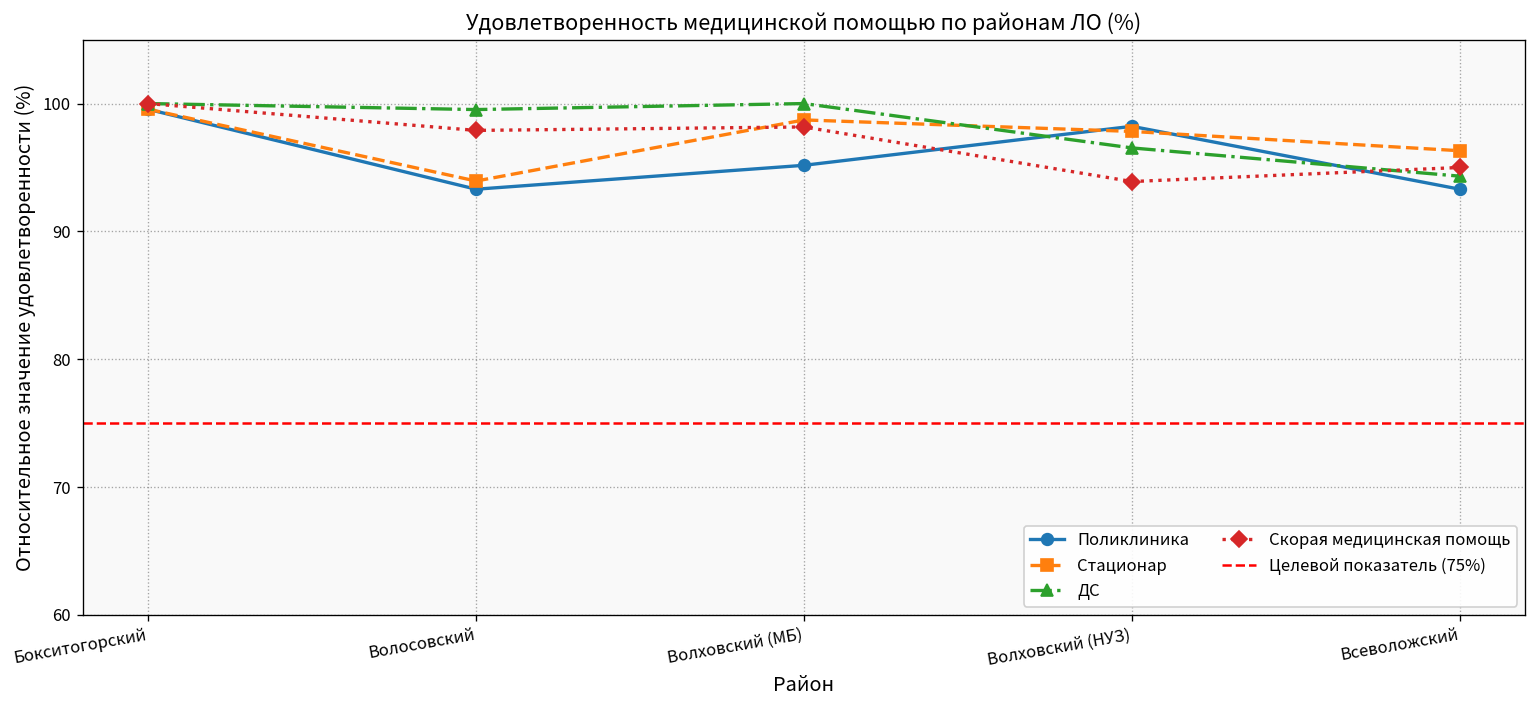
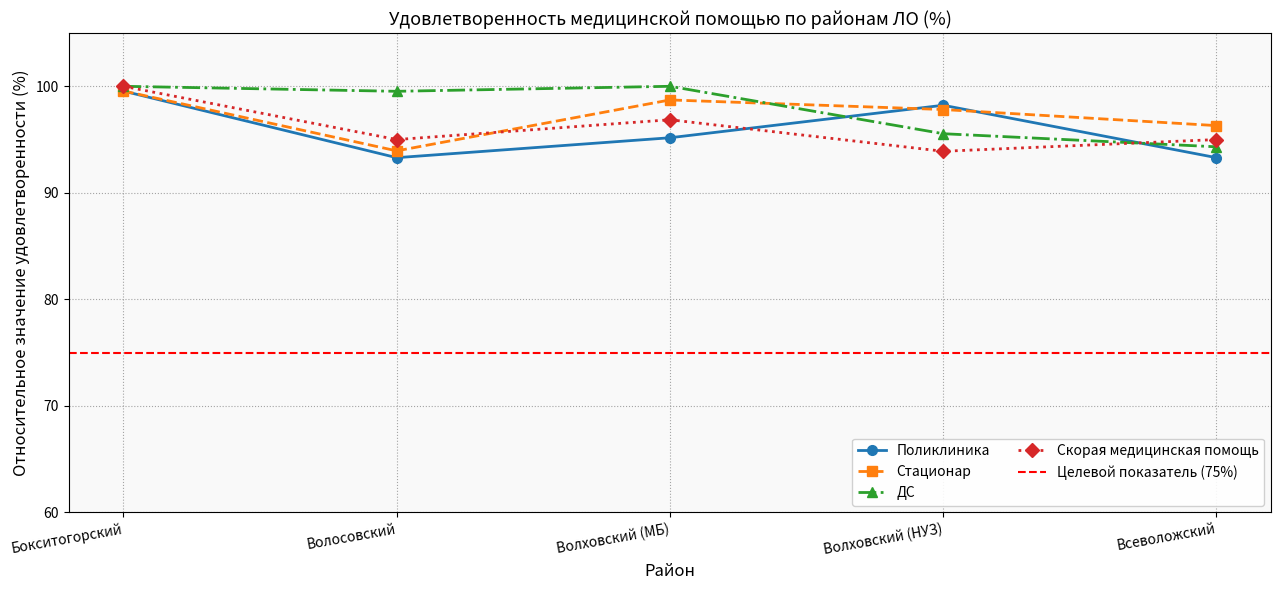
Скорая медицинская помощь, Волосовский: 97.9 -> 95.0
Скорая медицинская помощь, Волховский (МБ): 98.2 -> 96.9
ДС, Волховский (НУЗ): 96.5 -> 95.6
